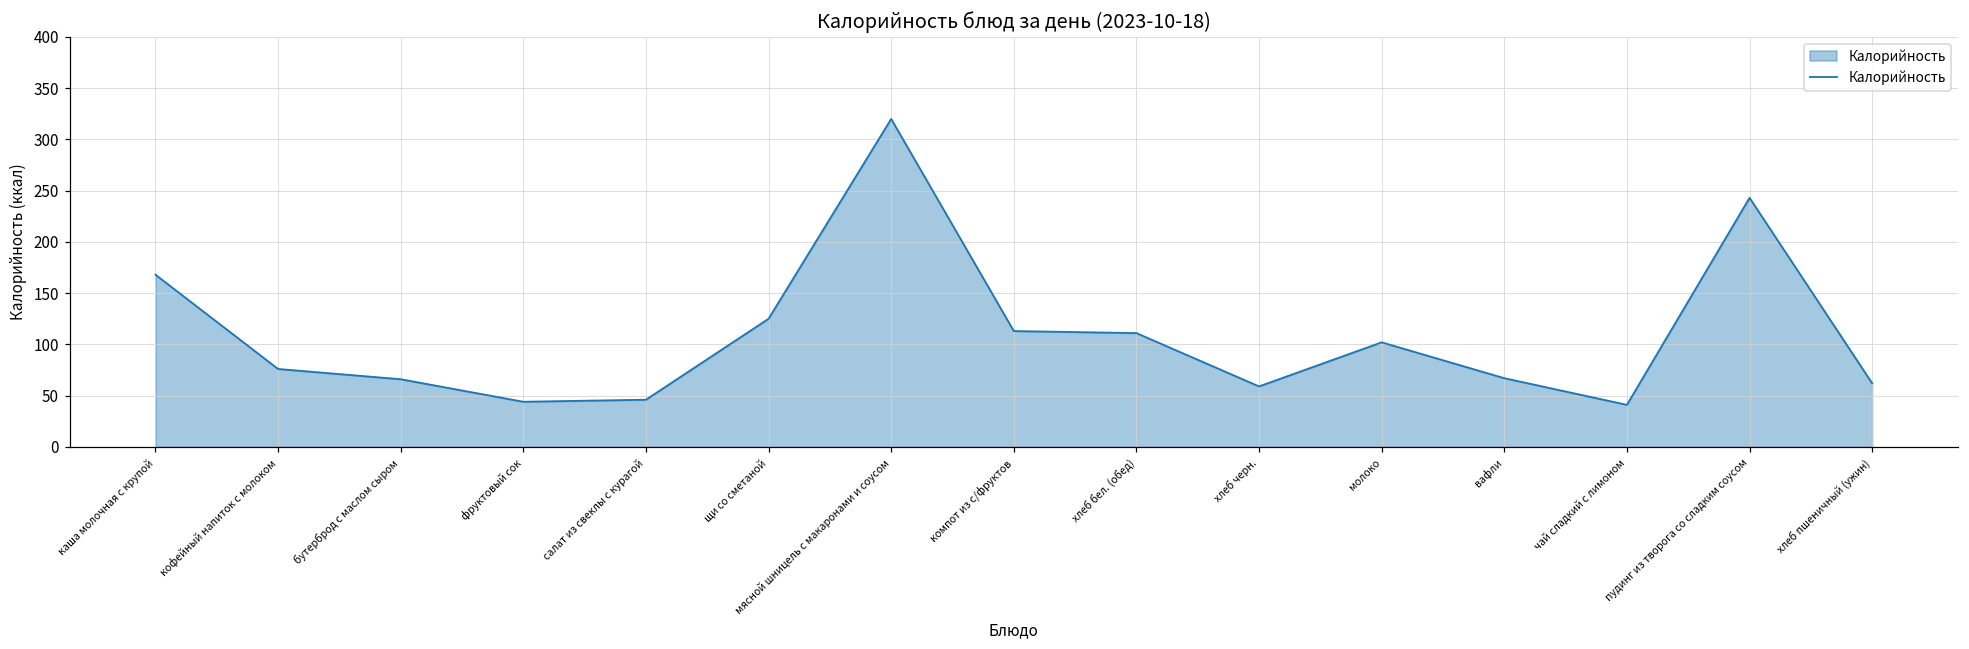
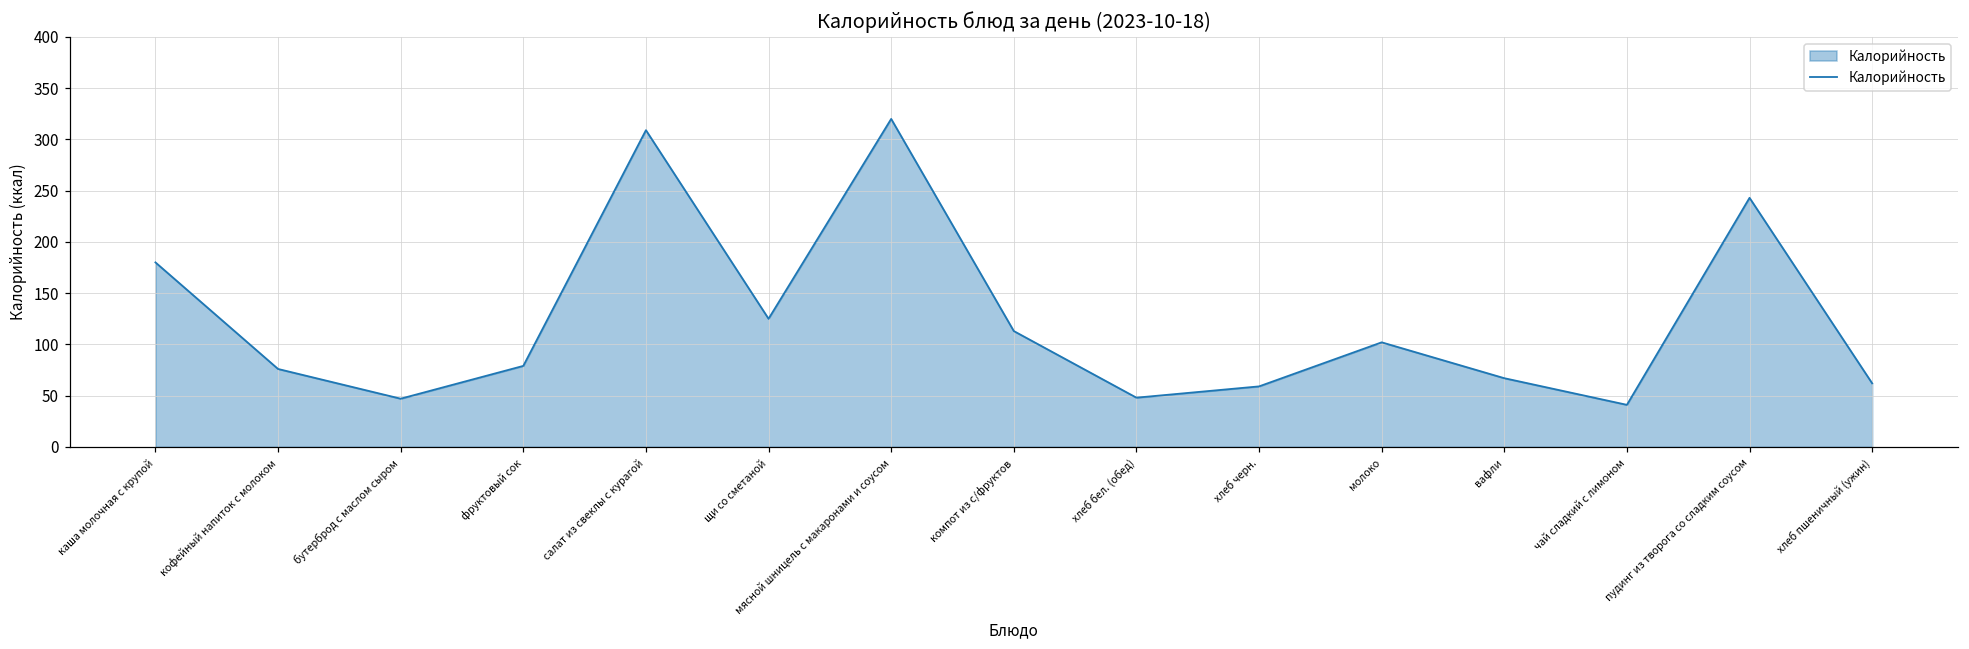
каша молочная с крупой: 170 -> 180
бутерброд с маслом сыром: 70 -> 50
фруктовый сок: 40 -> 80
салат из свеклы с курагой: 50 -> 310
хлеб бел. (обед): 110 -> 50
